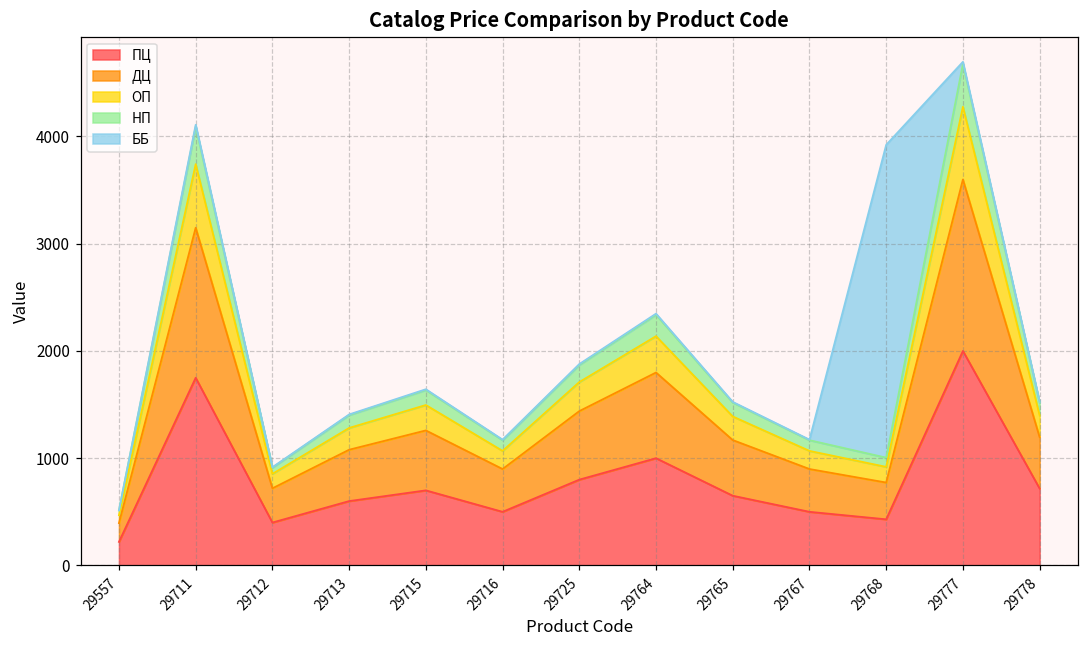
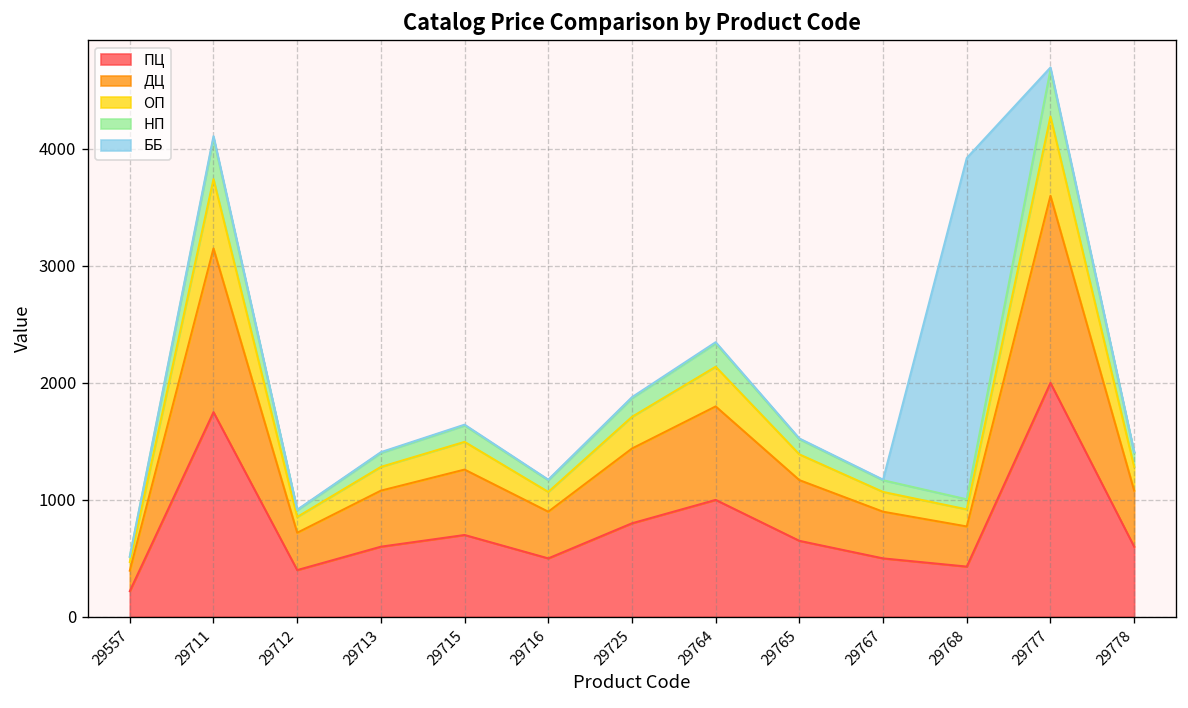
ПЦ, 29778: 700 -> 600
